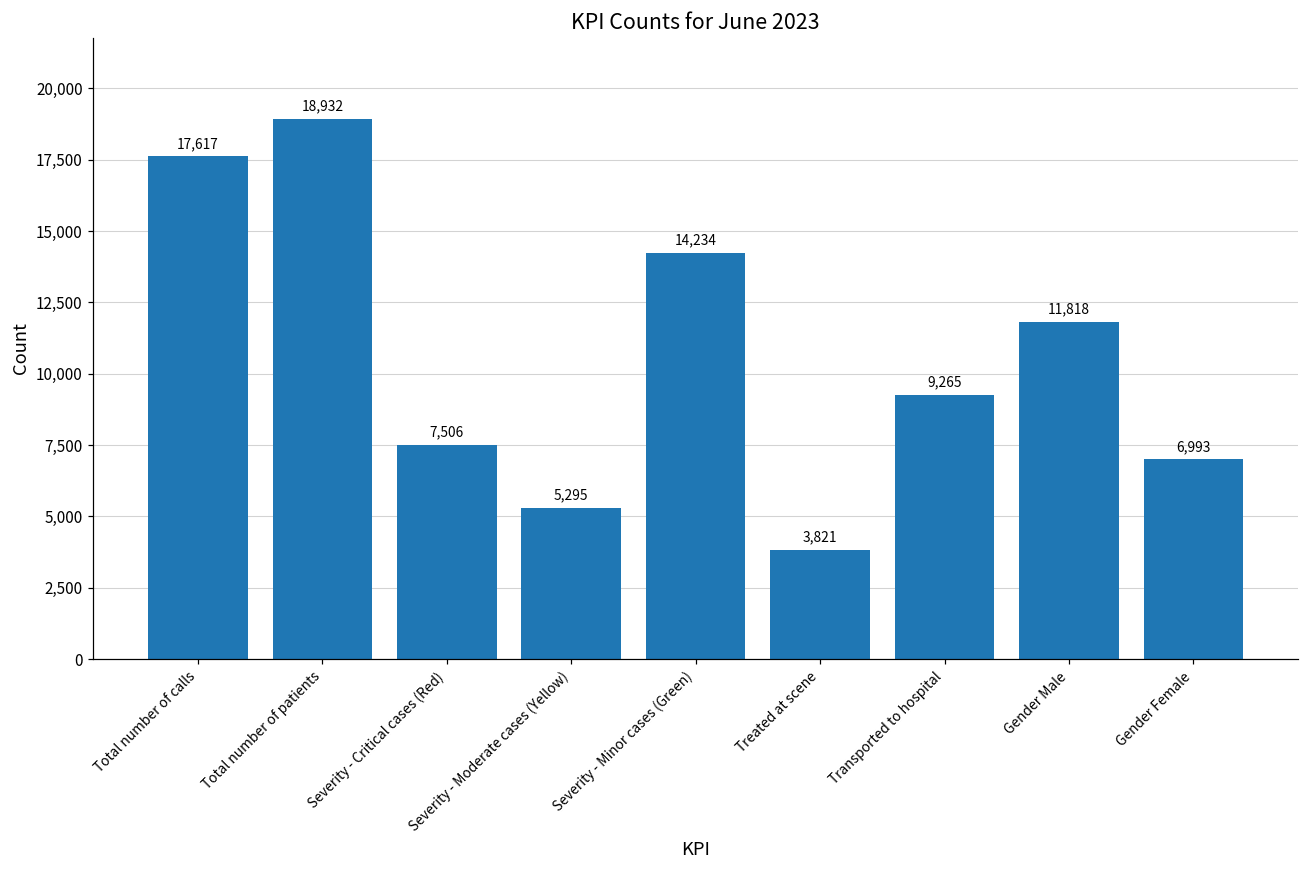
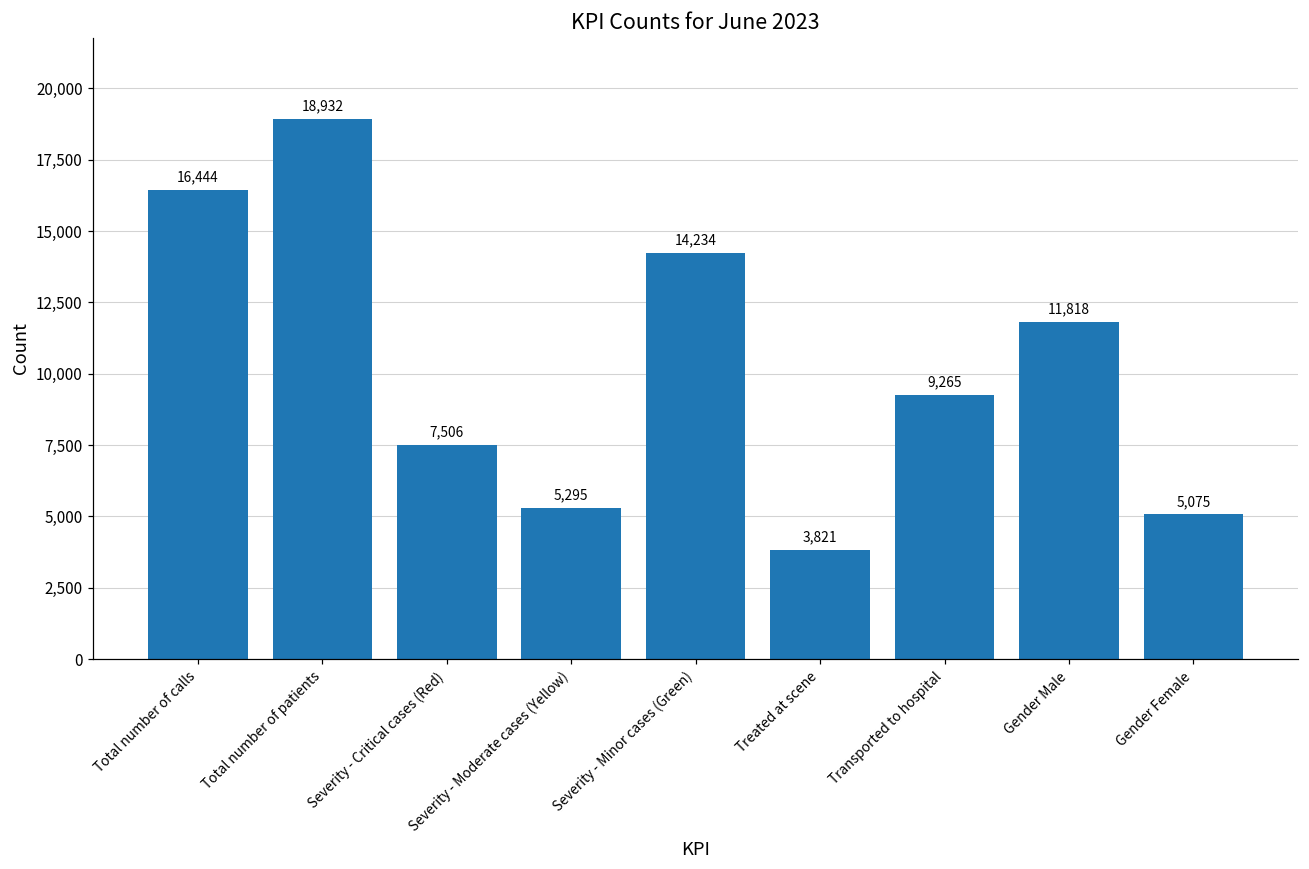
Total number of calls: 17,617 -> 16,444
Gender Female: 6,993 -> 5,075
